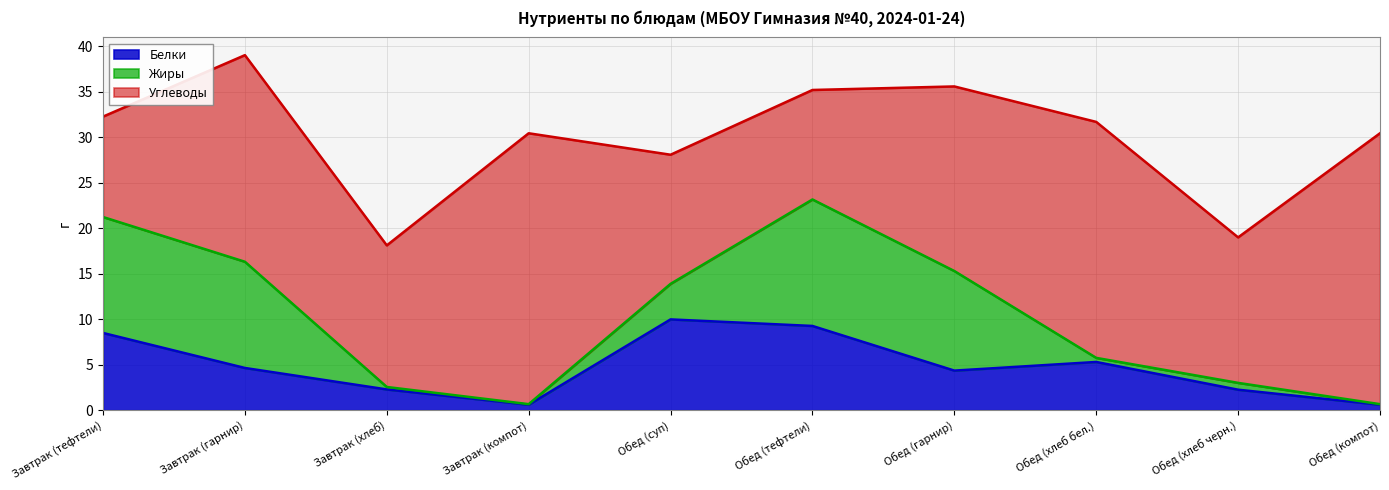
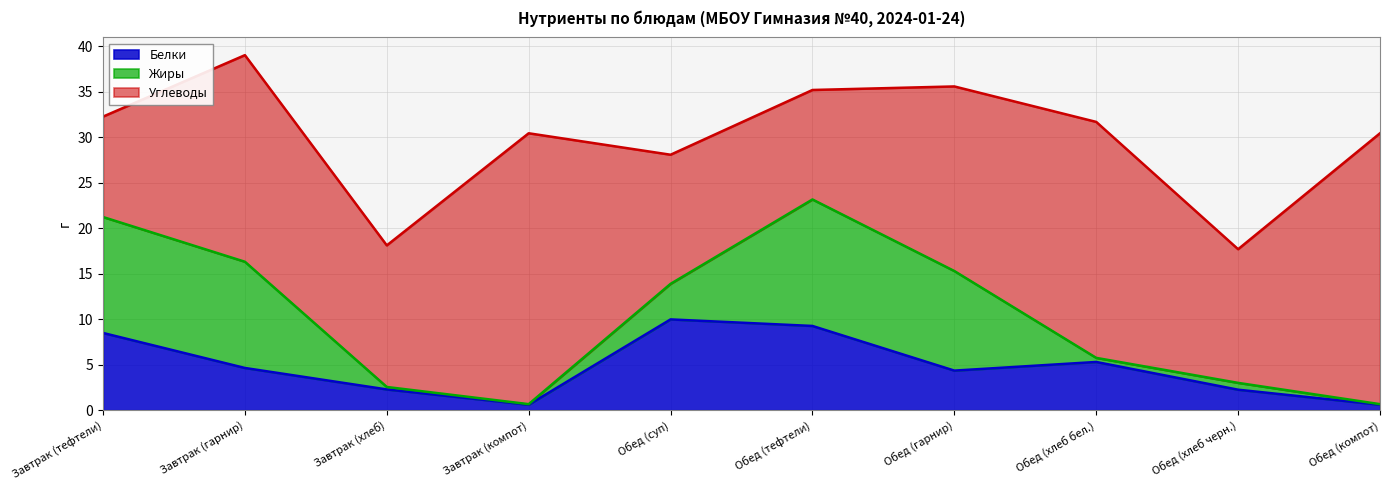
Углеводы, Обед (хлеб черн.): 16 -> 15
